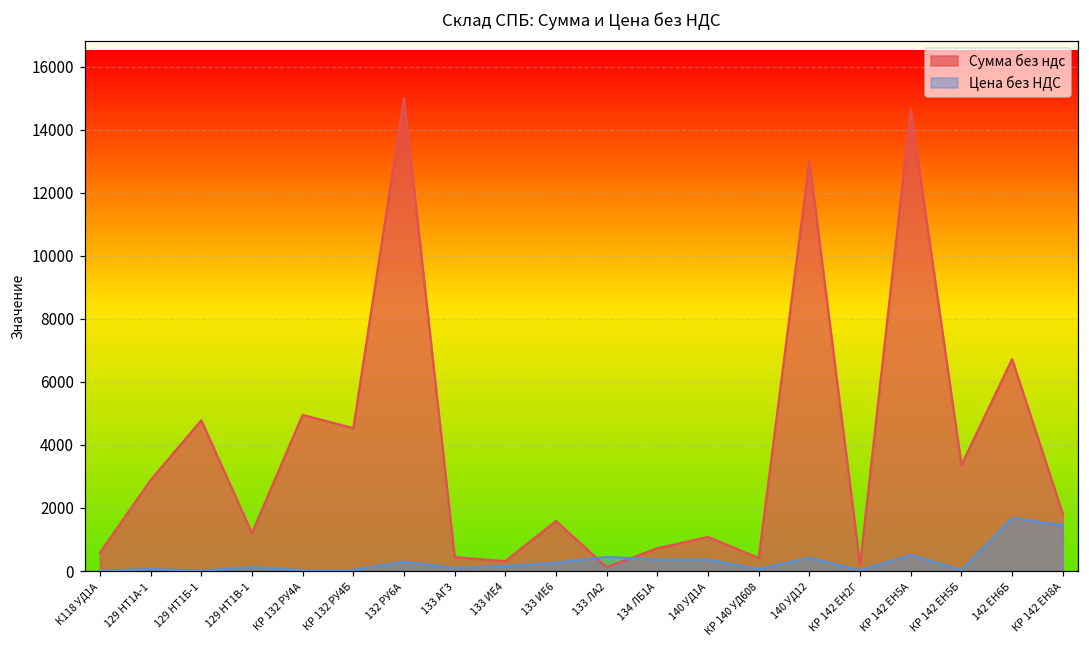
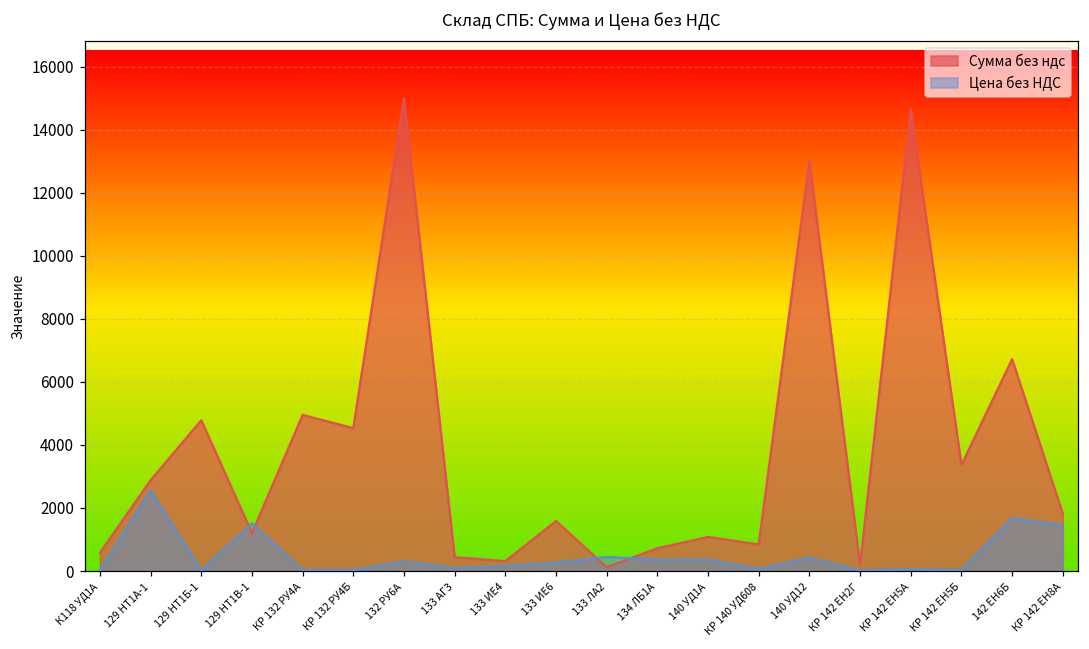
Цена без НДС, 129 НТ1А-1: 100 -> 2600
Цена без НДС, 129 НТ1В-1: 100 -> 1500
Сумма без ндс, КР 140 УД608: 400 -> 800
Цена без НДС, КР 142 ЕН5А: 500 -> 100
